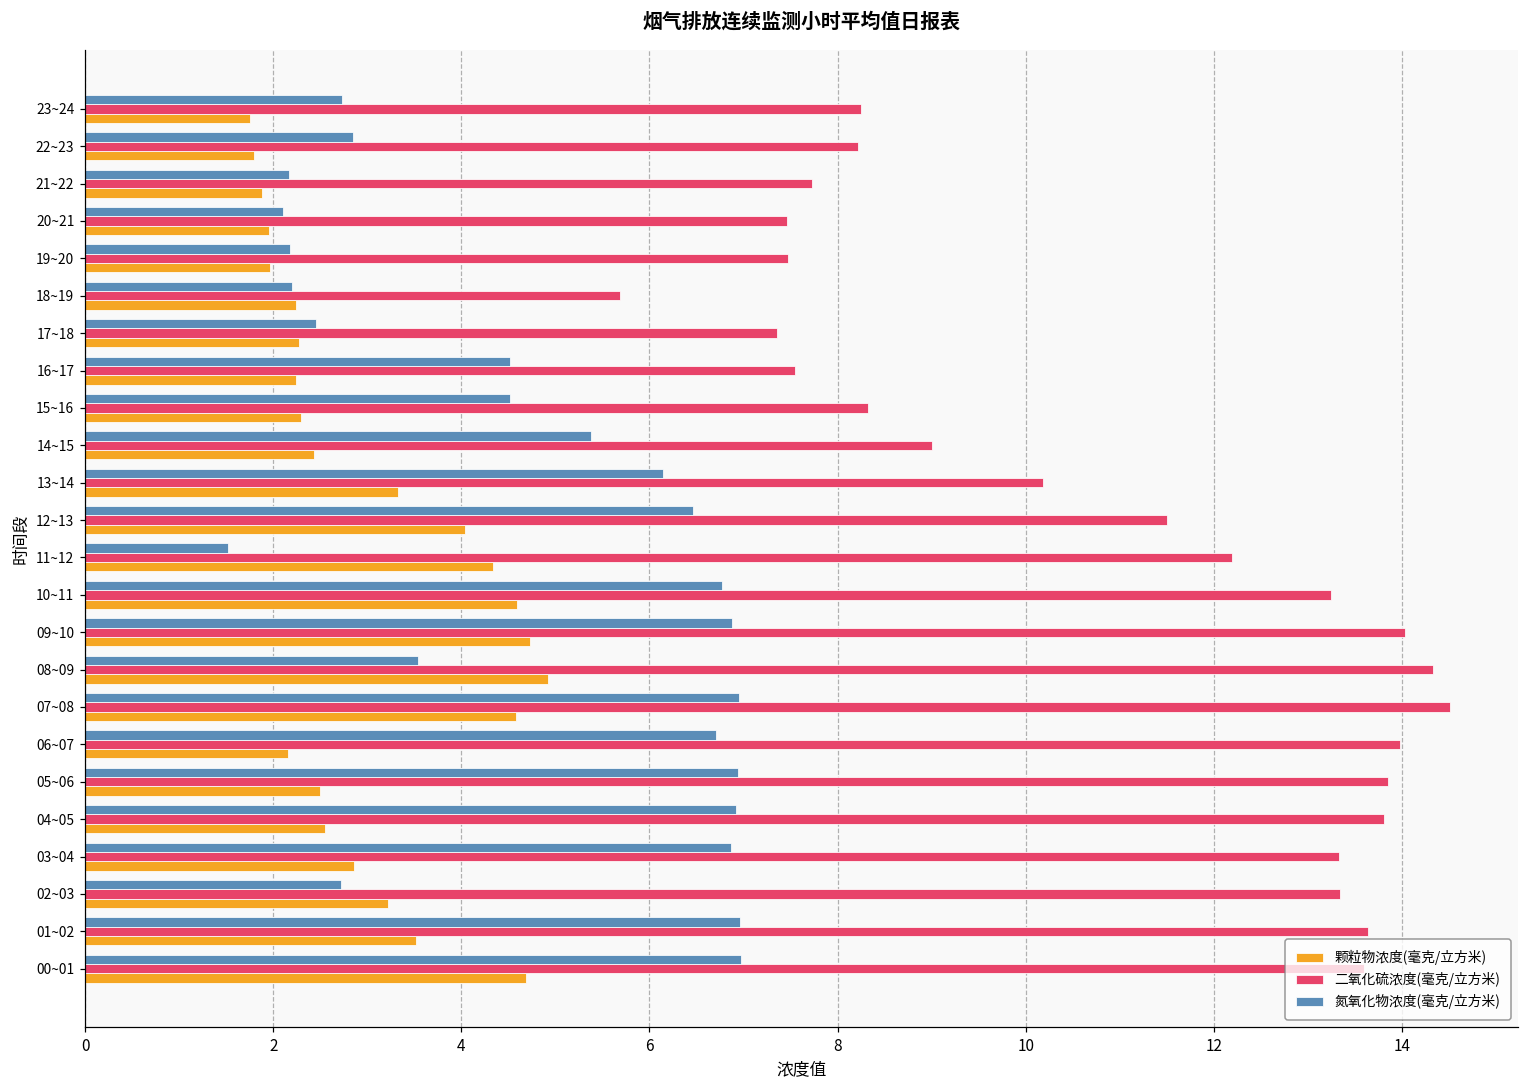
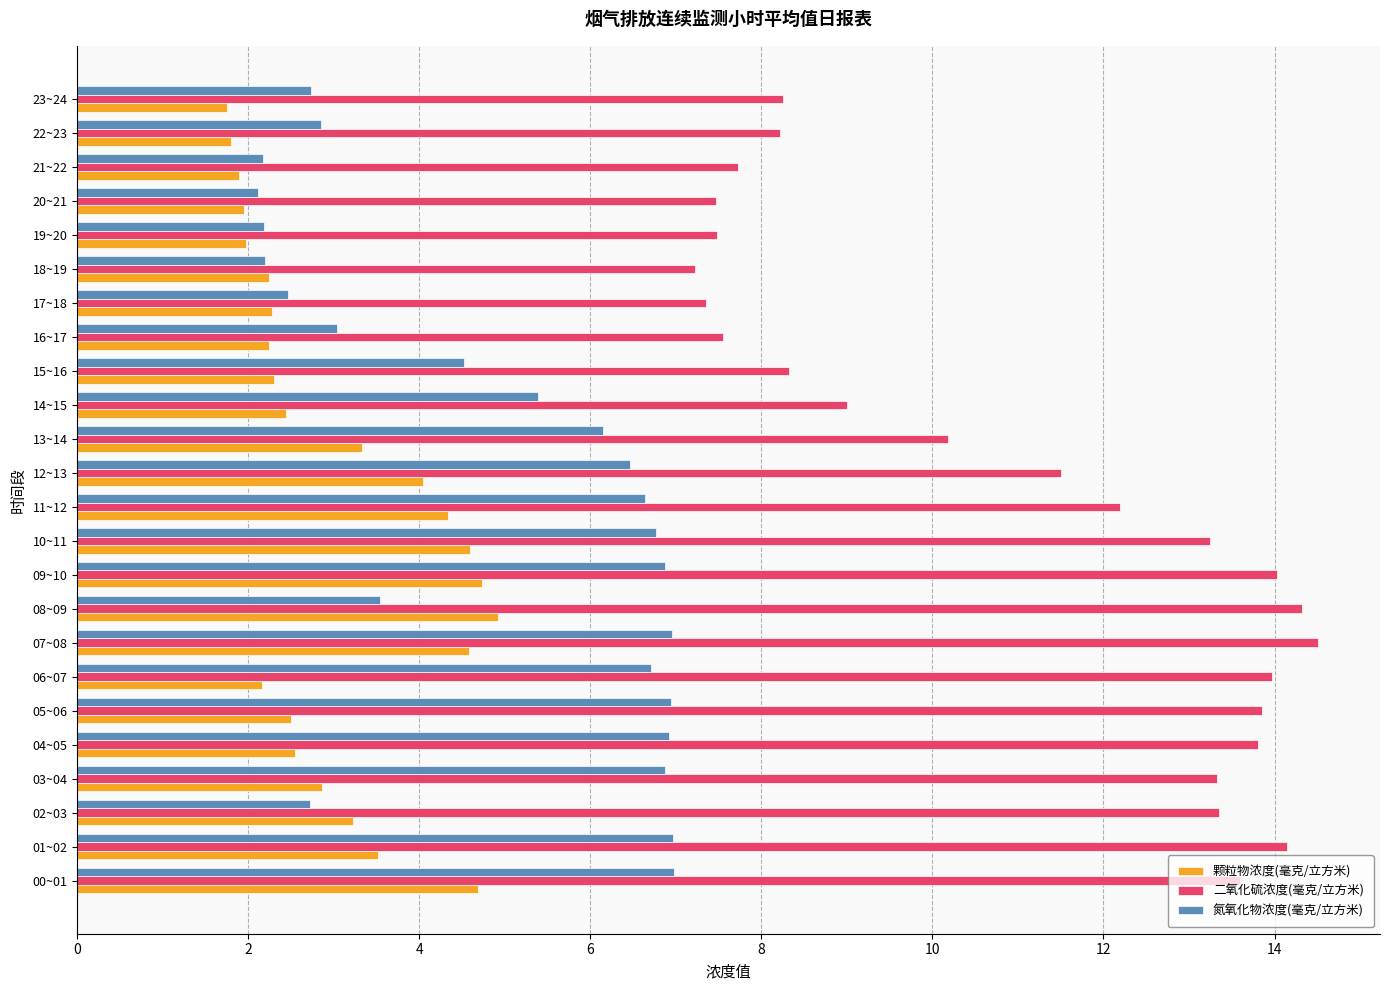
二氧化硫浓度(毫克/立方米), 18~19: 5.7 -> 7.2
氮氧化物浓度(毫克/立方米), 16~17: 4.5 -> 3.0
氮氧化物浓度(毫克/立方米), 11~12: 1.5 -> 6.6
二氧化硫浓度(毫克/立方米), 01~02: 13.6 -> 14.1
